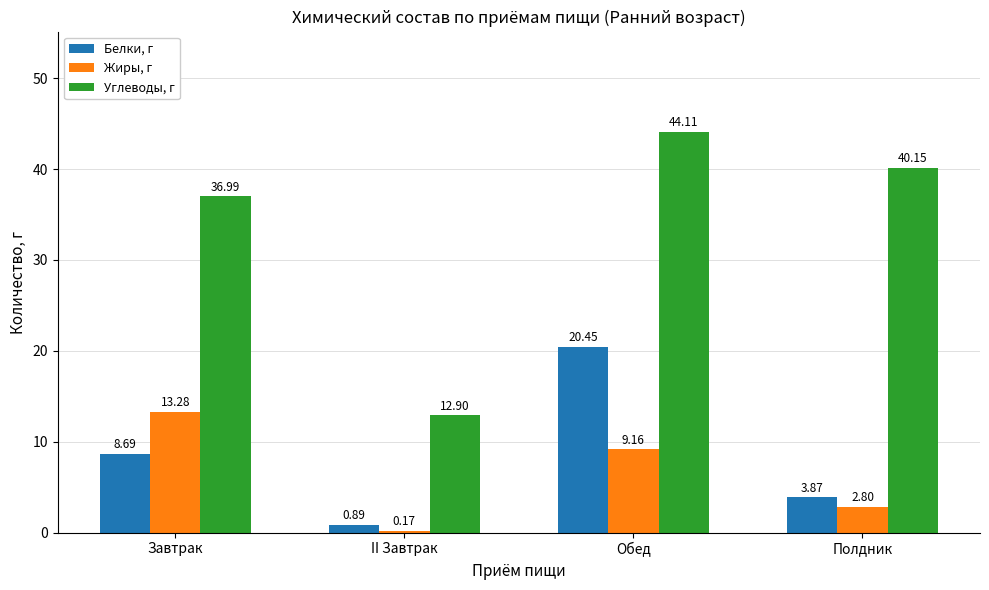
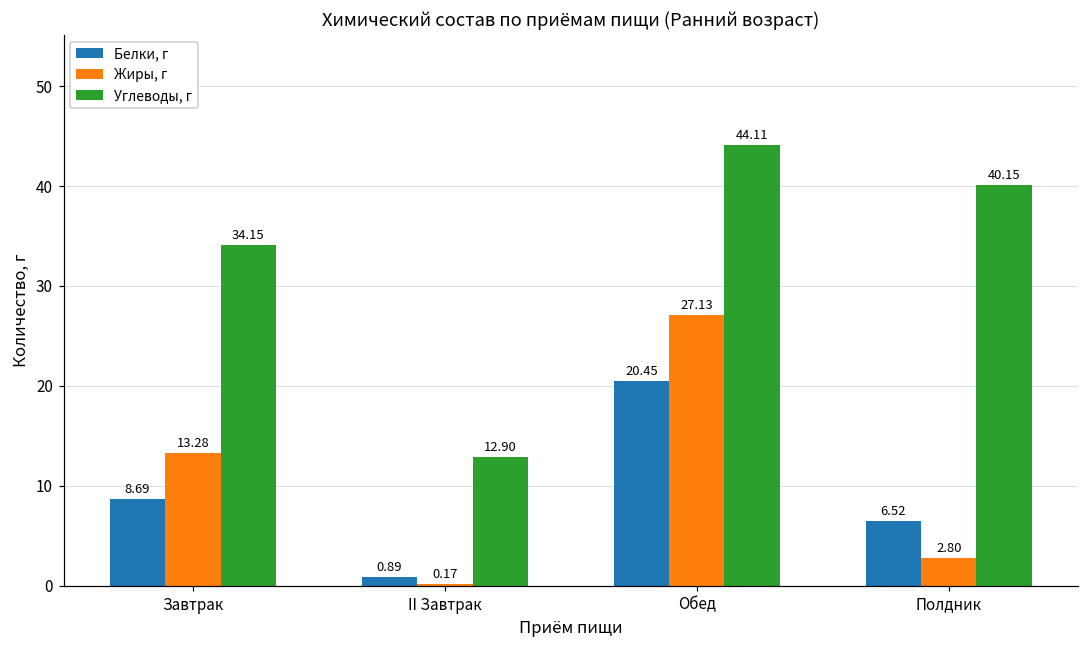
Углеводы, г, Завтрак: 36.99 -> 34.15
Жиры, г, Обед: 9.16 -> 27.13
Белки, г, Полдник: 3.87 -> 6.52
